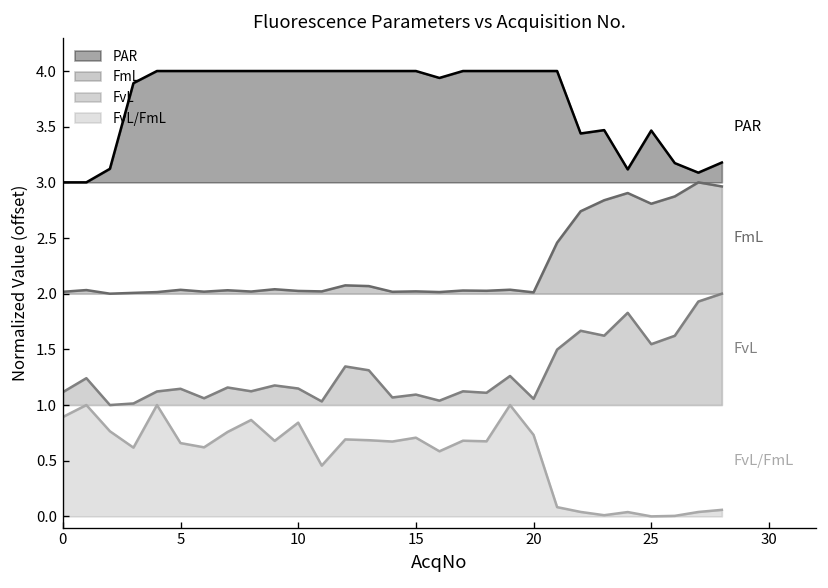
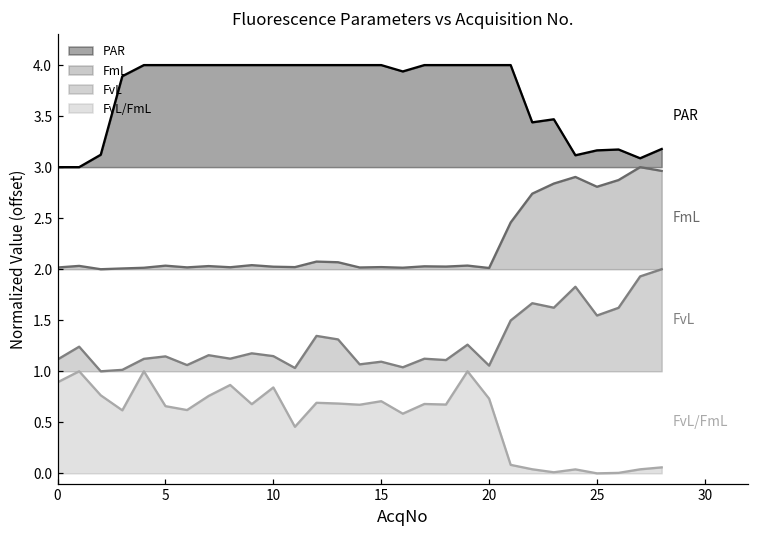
PAR, 25: 3.5 -> 3.2
